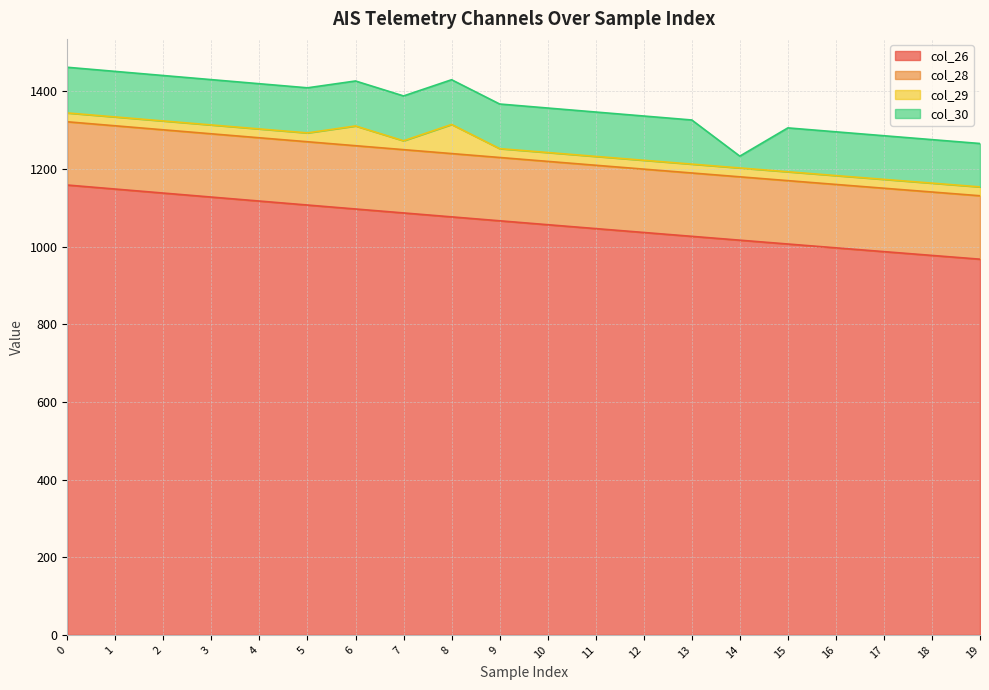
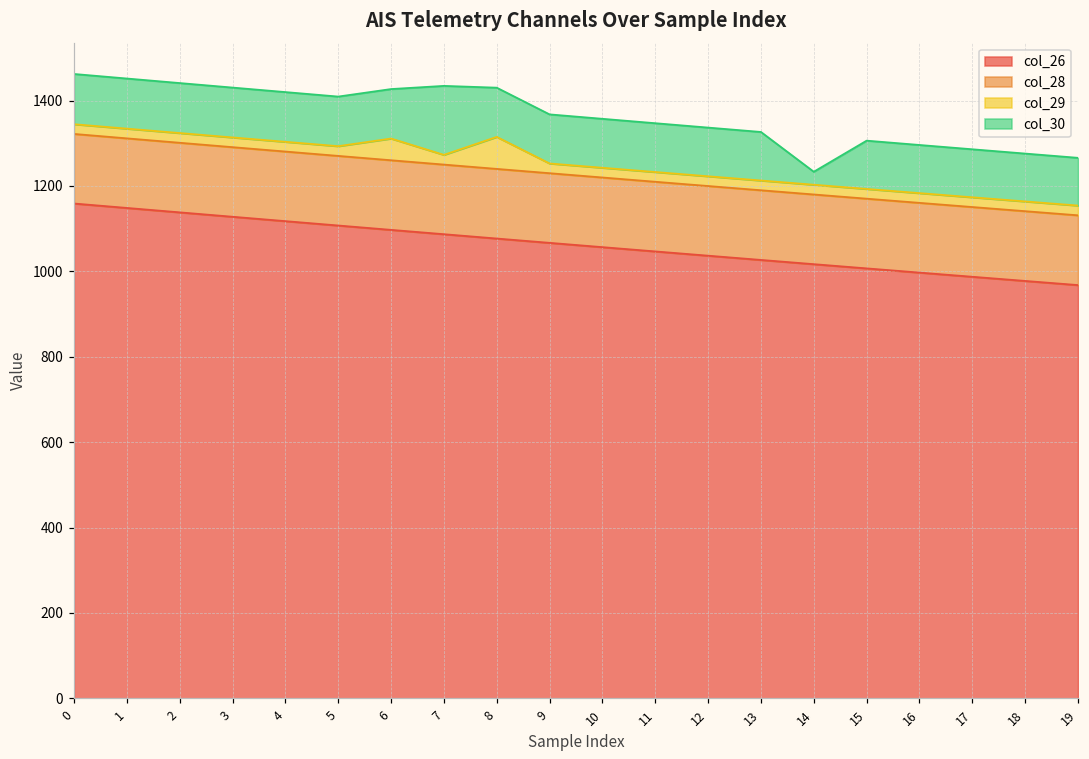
col_30, 7: 120 -> 160
